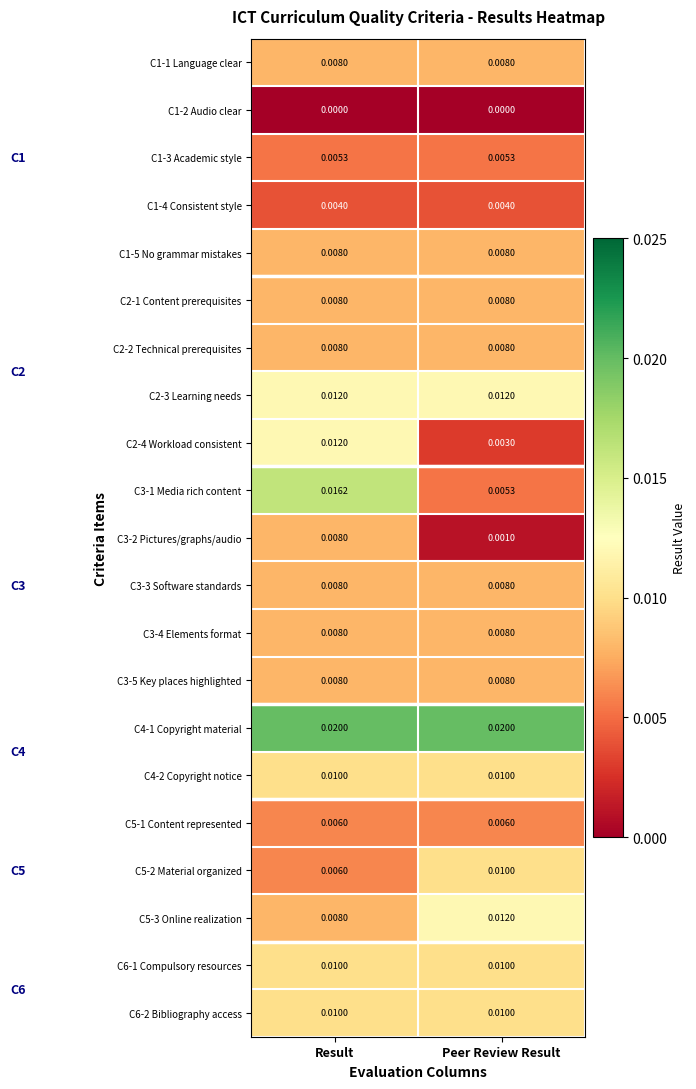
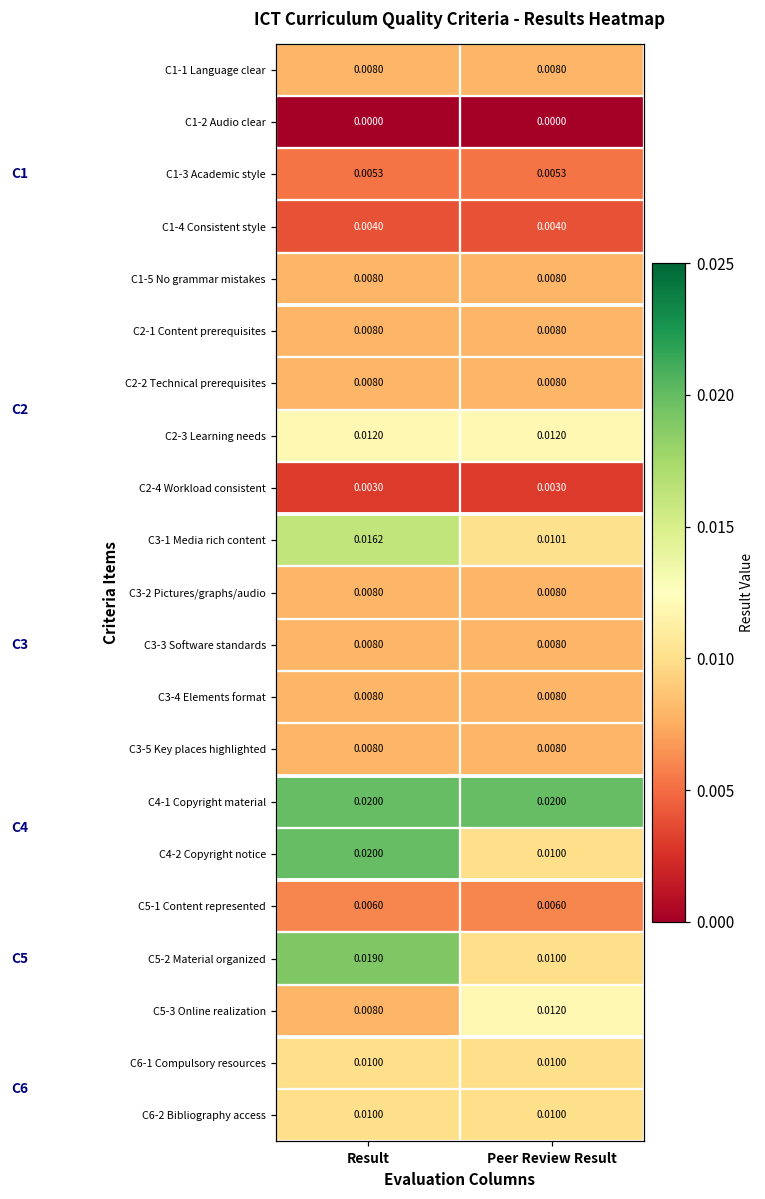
C2-4 Workload consistent, Result: 0.0120 -> 0.0030
C3-1 Media rich content, Peer Review Result: 0.0053 -> 0.0101
C3-2 Pictures/graphs/audio, Peer Review Result: 0.0010 -> 0.0080
C4-2 Copyright notice, Result: 0.0100 -> 0.0200
C5-2 Material organized, Result: 0.0060 -> 0.0190
